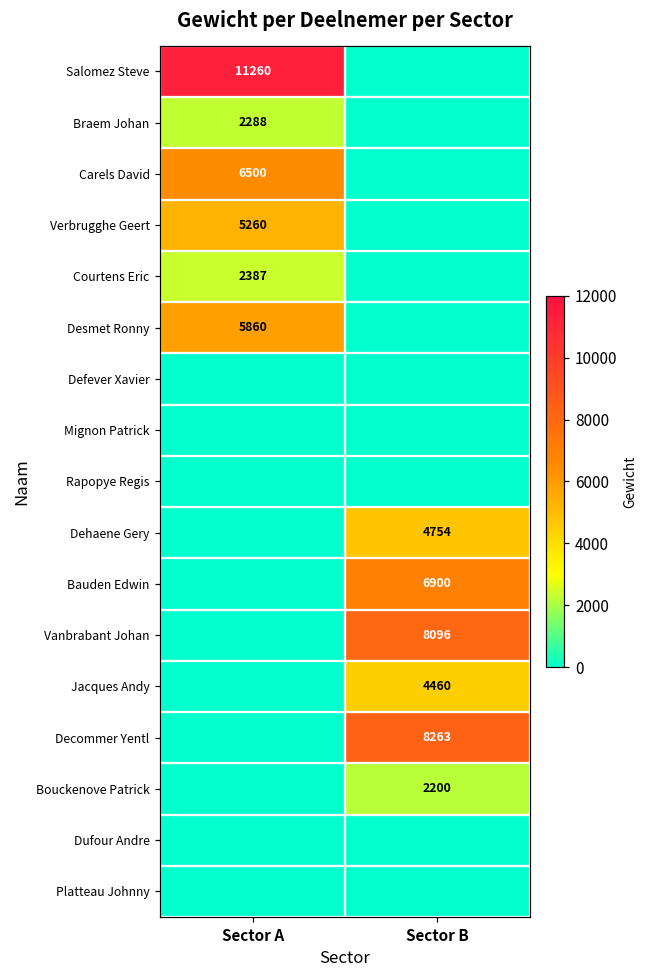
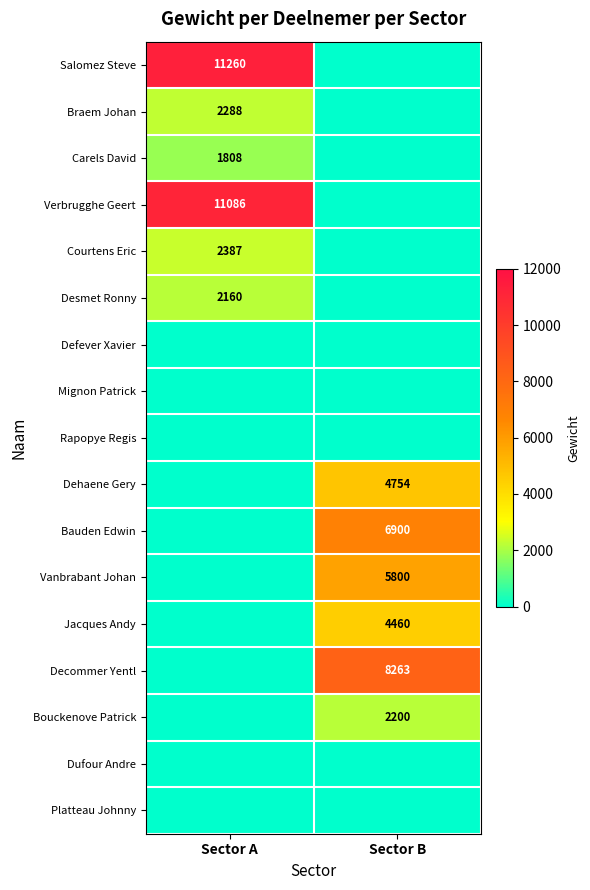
Carels David, Sector A: 6500 -> 1808
Verbrugghe Geert, Sector A: 5260 -> 11086
Desmet Ronny, Sector A: 5860 -> 2160
Vanbrabant Johan, Sector B: 8096 -> 5800
